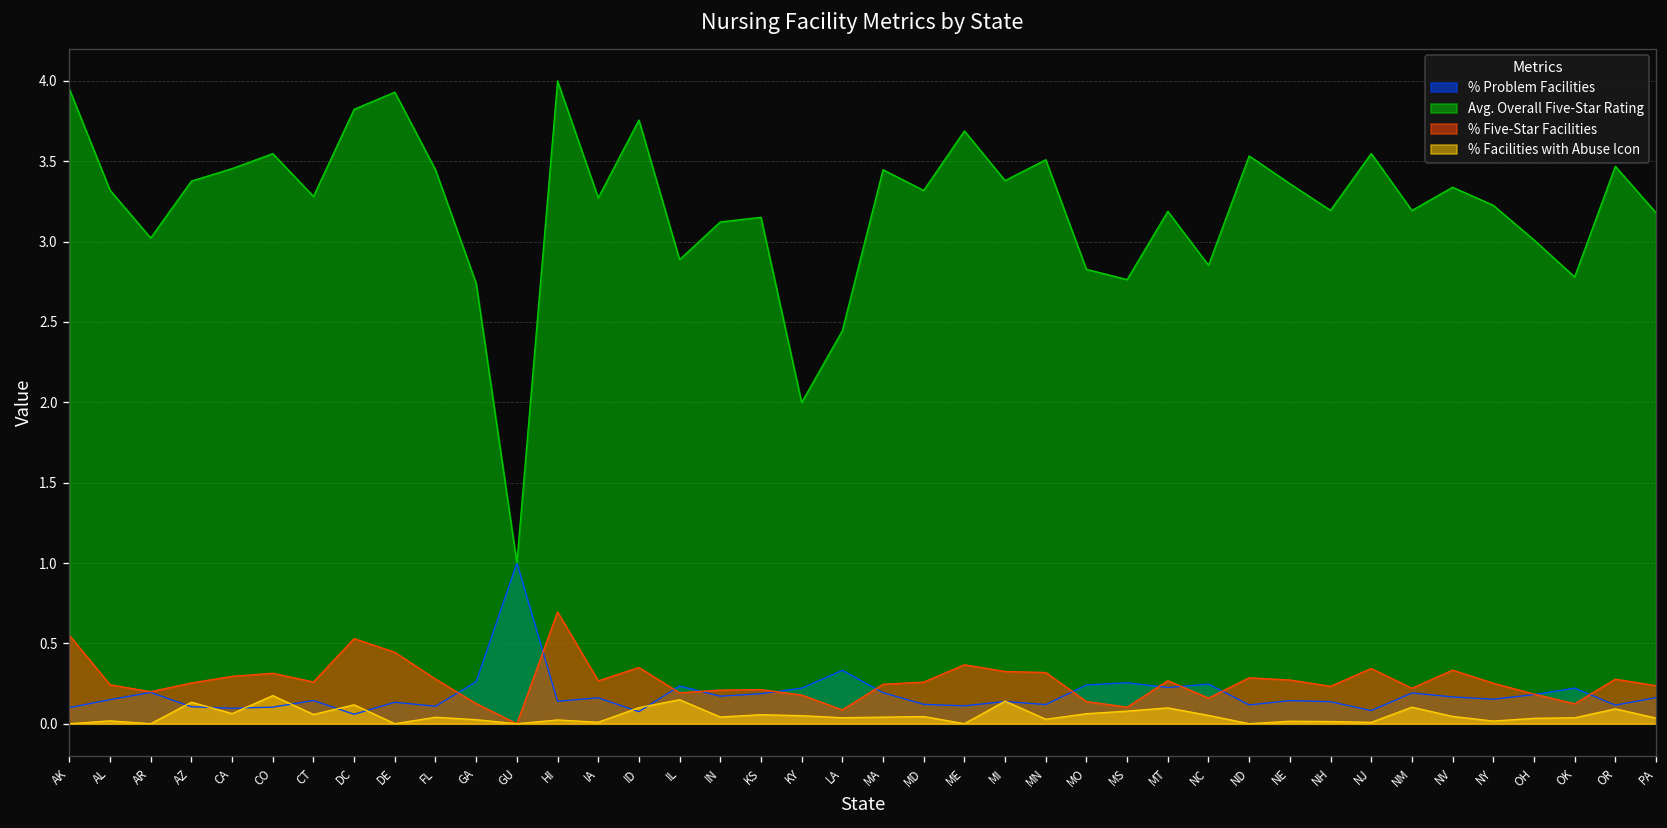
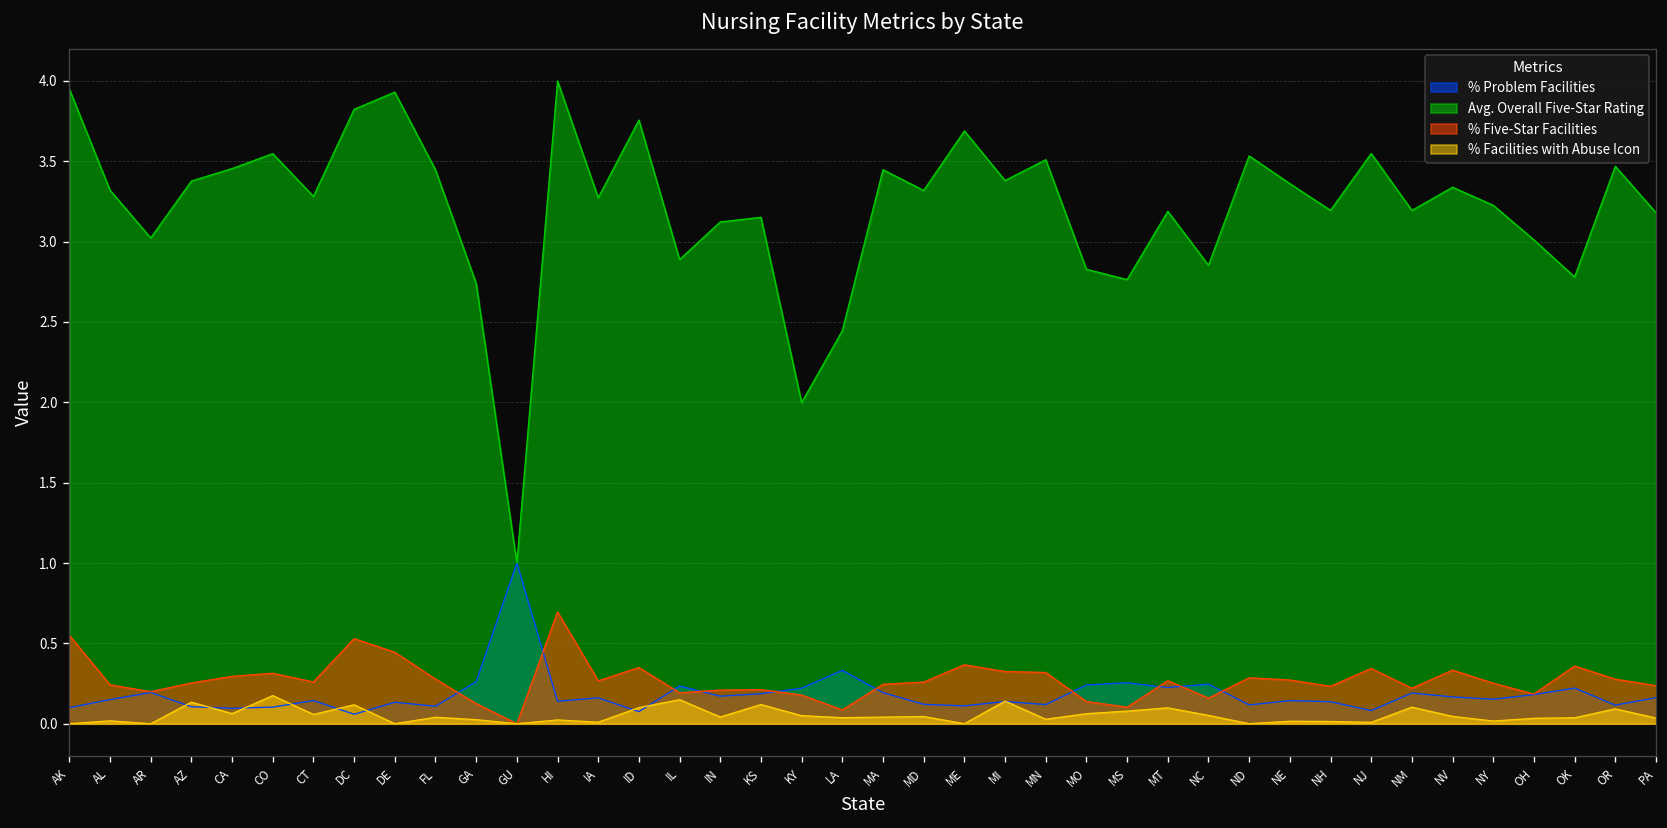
% Facilities with Abuse Icon, KS: 0.06 -> 0.12
% Five-Star Facilities, OK: 0.12 -> 0.36
